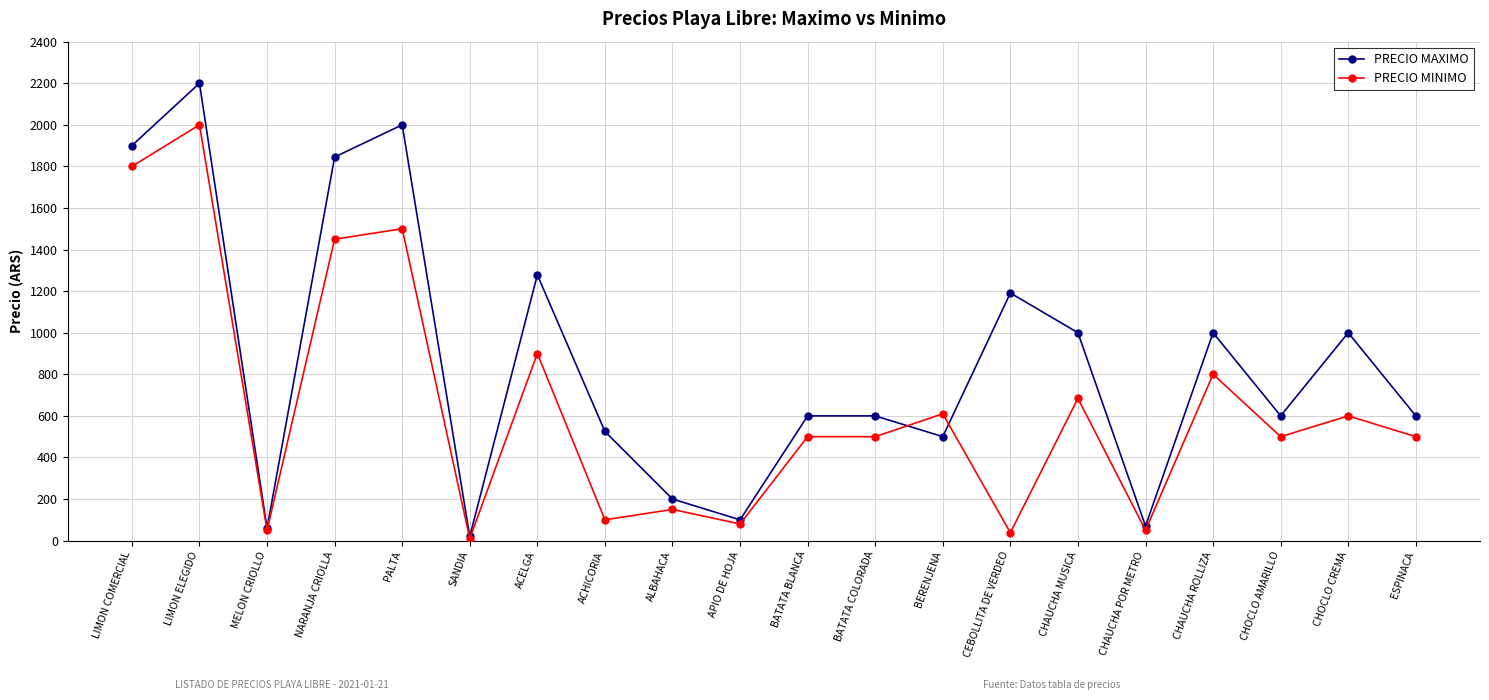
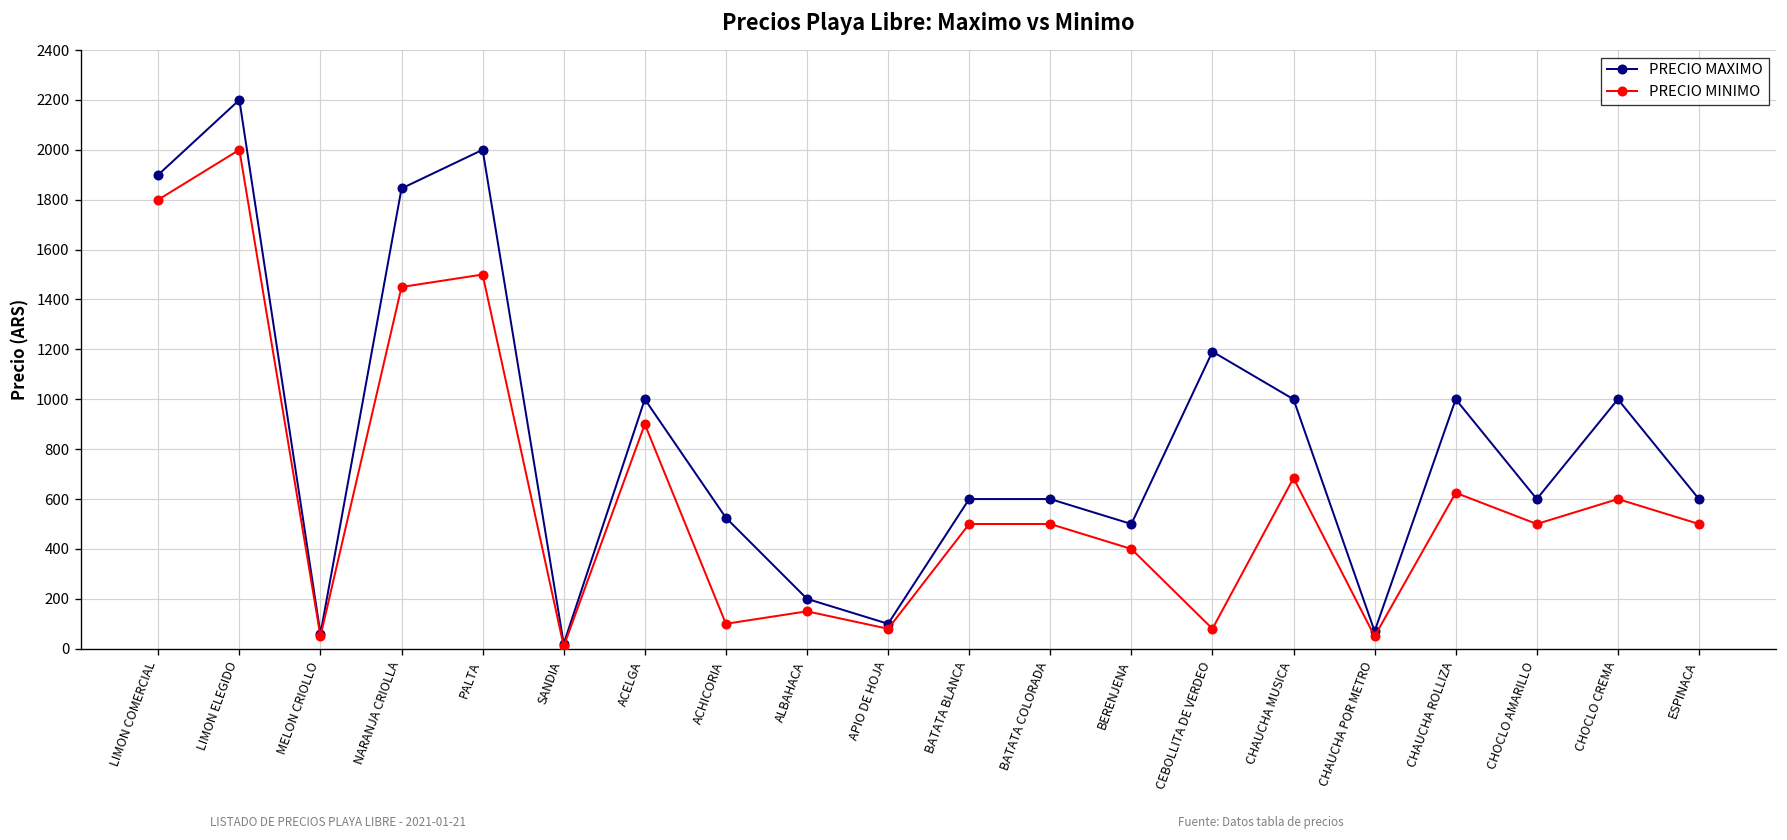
PRECIO MAXIMO, ACELGA: 1280 -> 1000
PRECIO MINIMO, BERENJENA: 610 -> 400
PRECIO MINIMO, CEBOLLITA DE VERDEO: 40 -> 80
PRECIO MINIMO, CHAUCHA ROLLIZA: 800 -> 630
